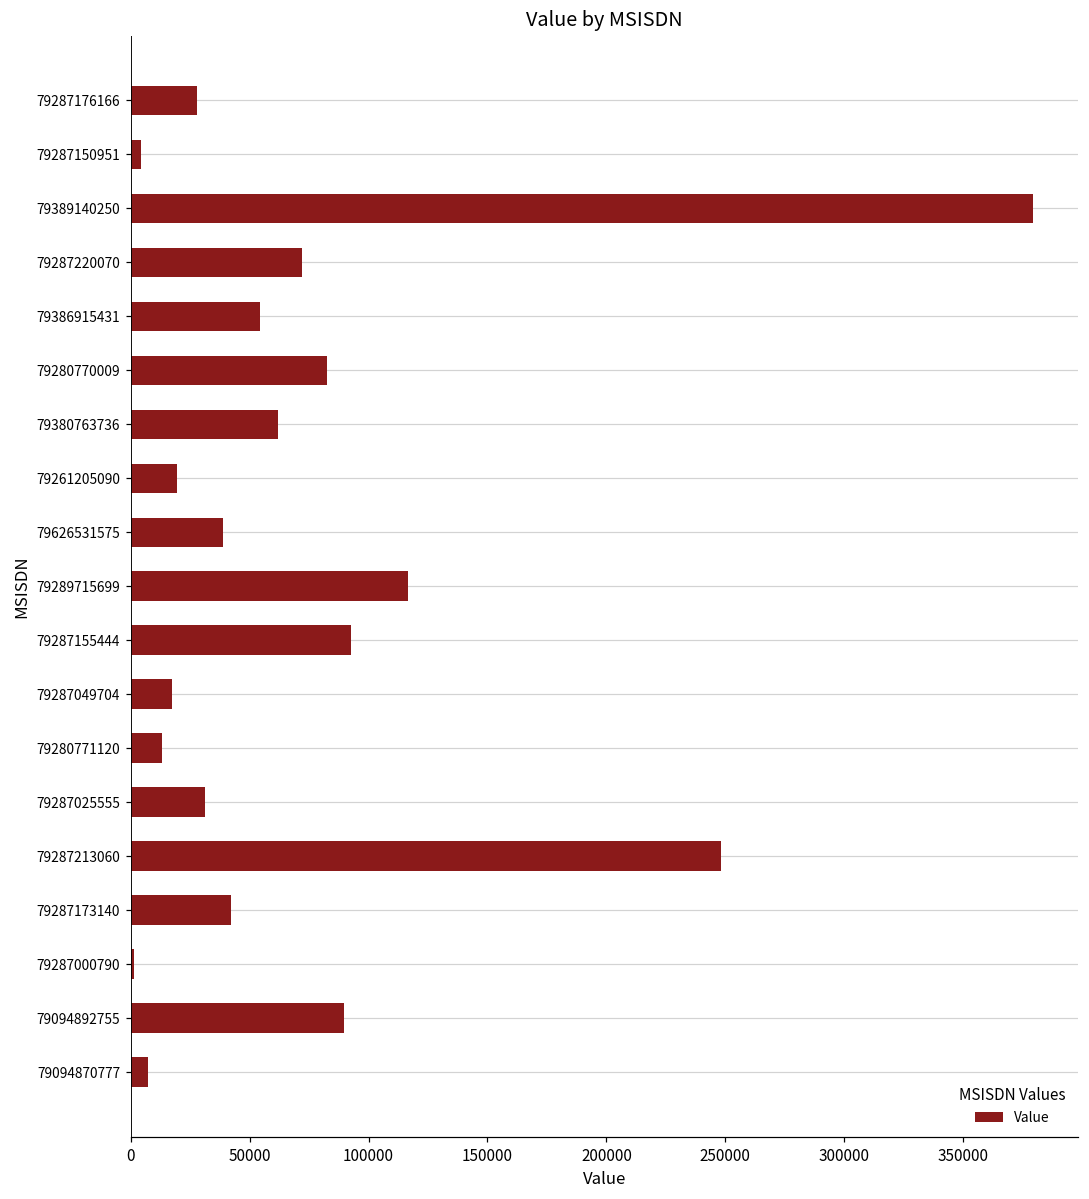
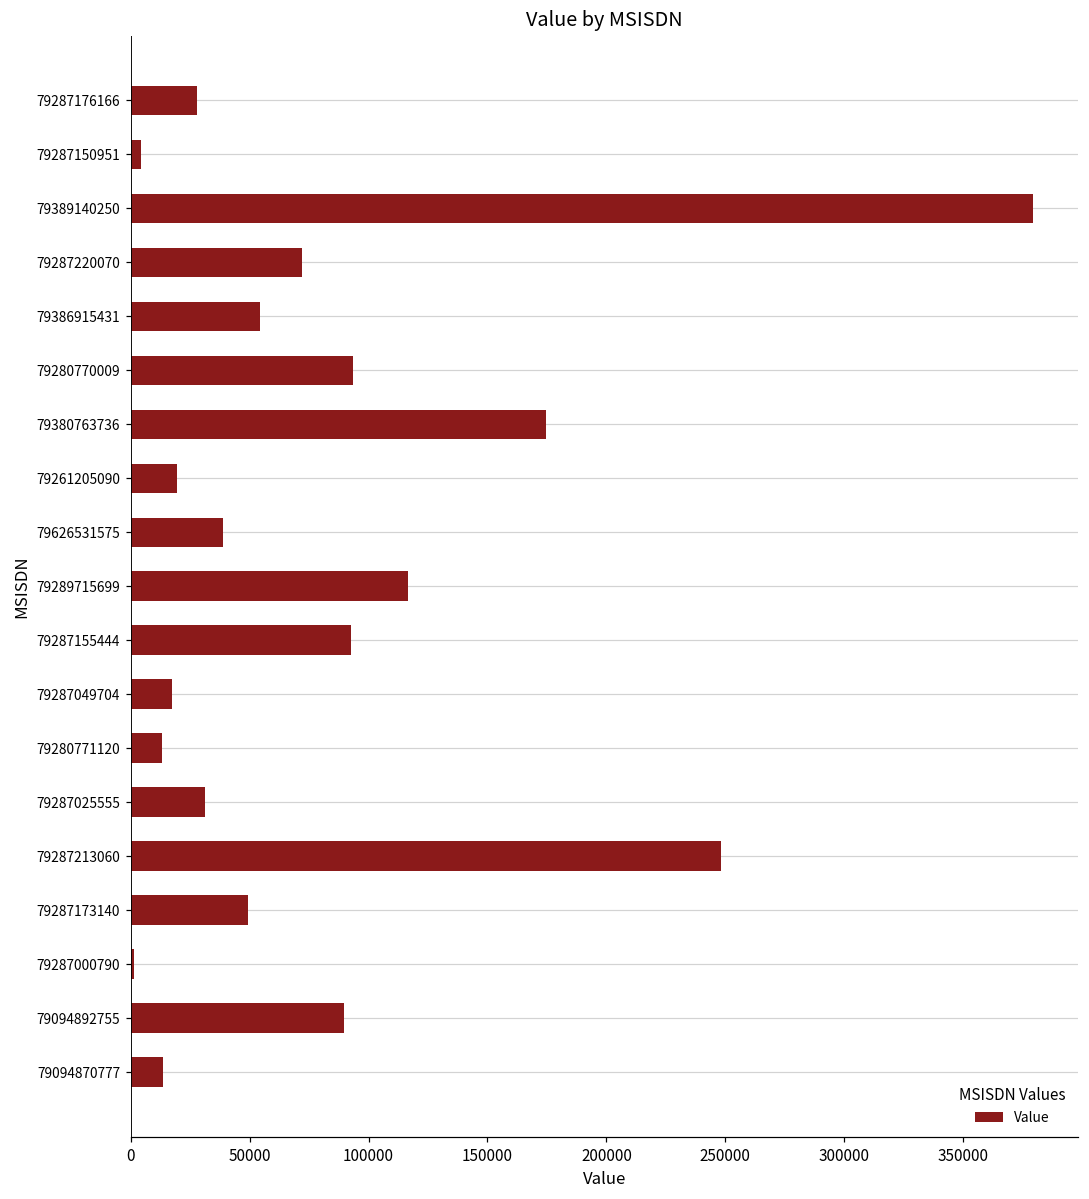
79280770009: 83000 -> 94000
79380763736: 62000 -> 175000
79287173140: 42000 -> 49000
79094870777: 7000 -> 14000
